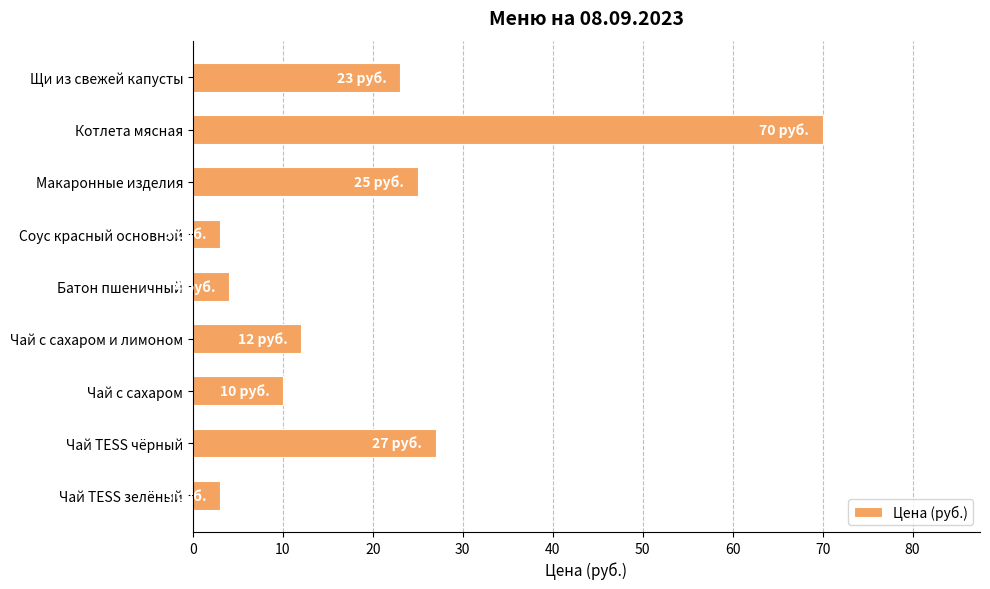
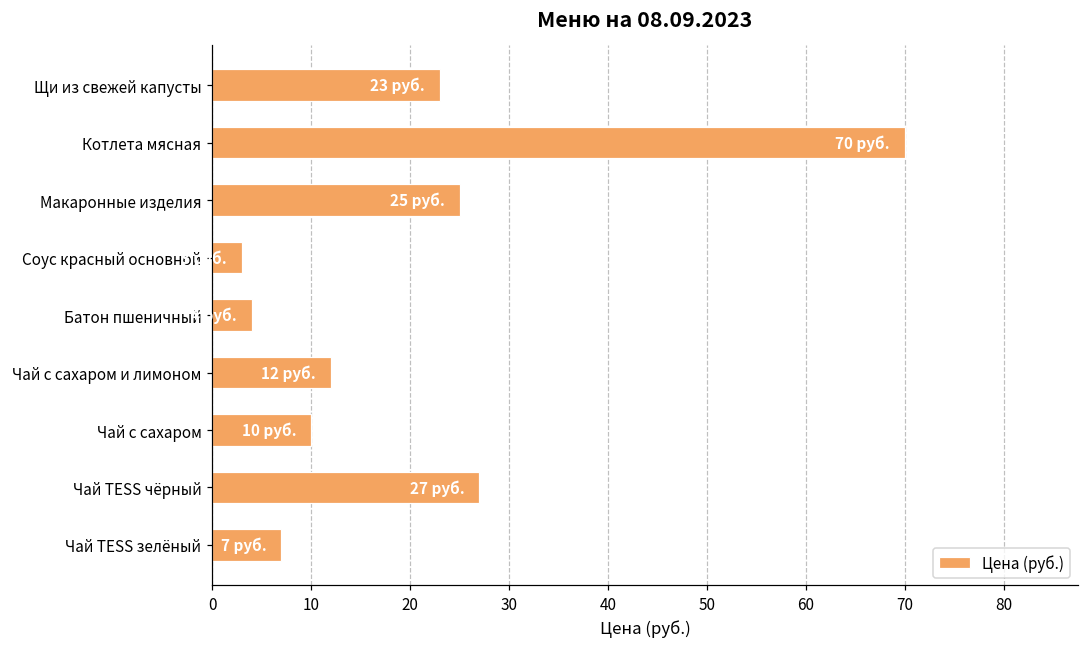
Чай TESS зелёный: 3 -> 7
